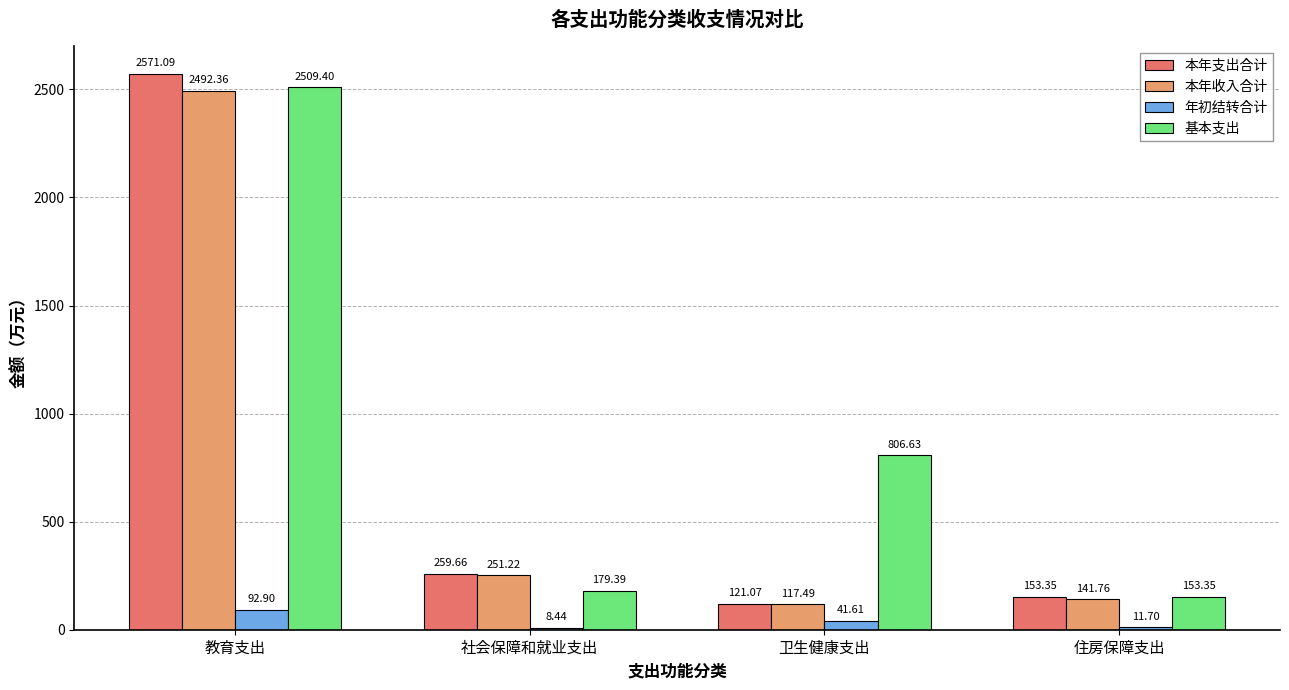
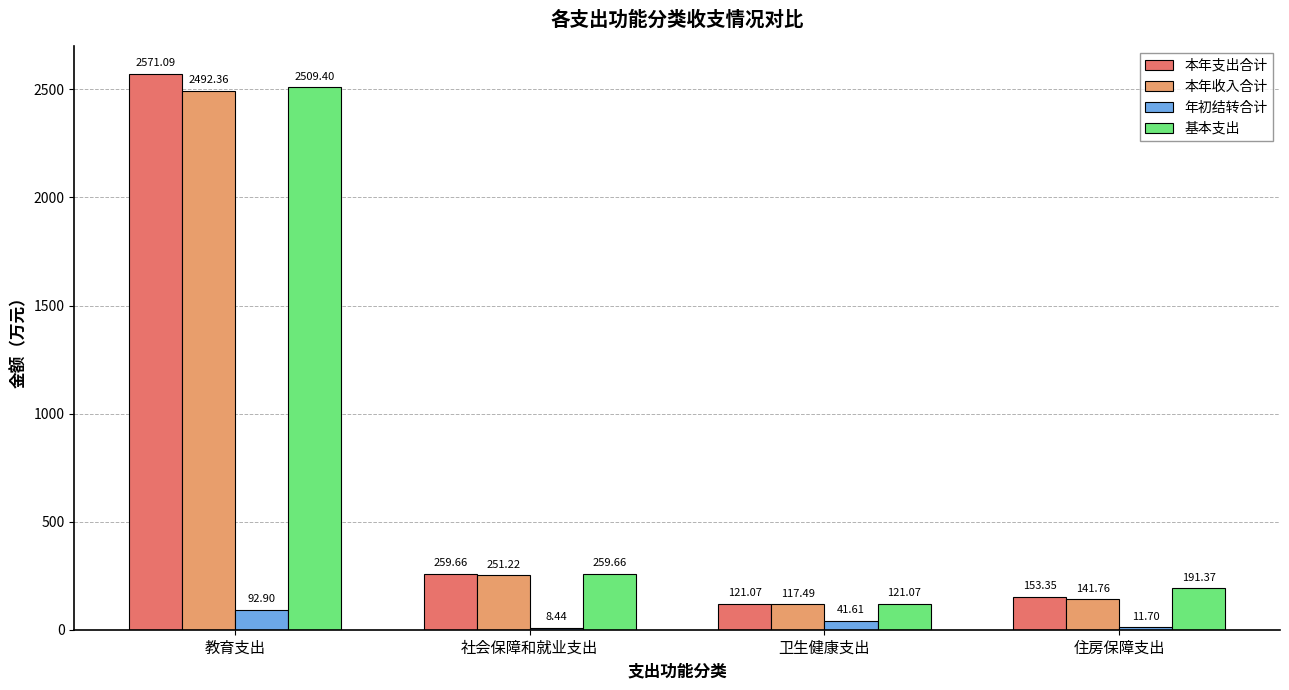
基本支出, 社会保障和就业支出: 179.39 -> 259.66
基本支出, 卫生健康支出: 806.63 -> 121.07
基本支出, 住房保障支出: 153.35 -> 191.37
